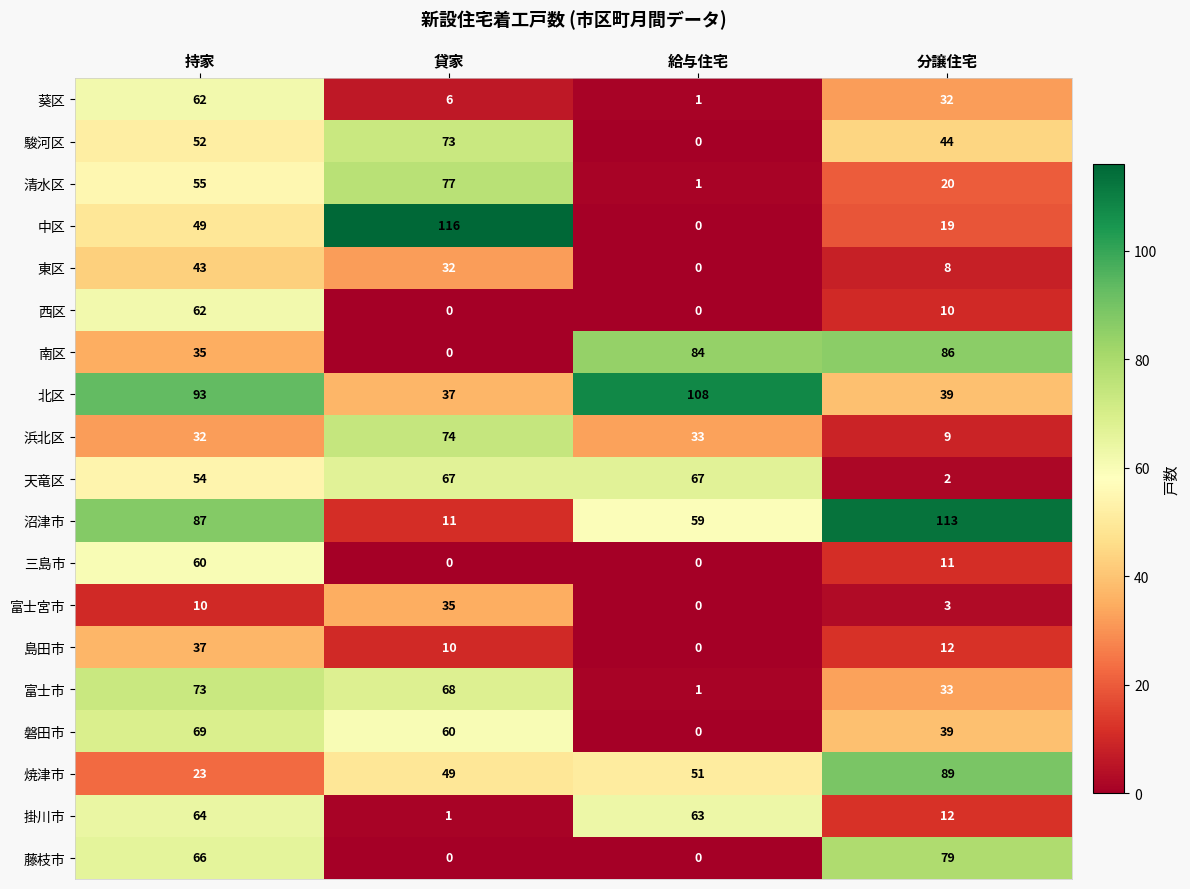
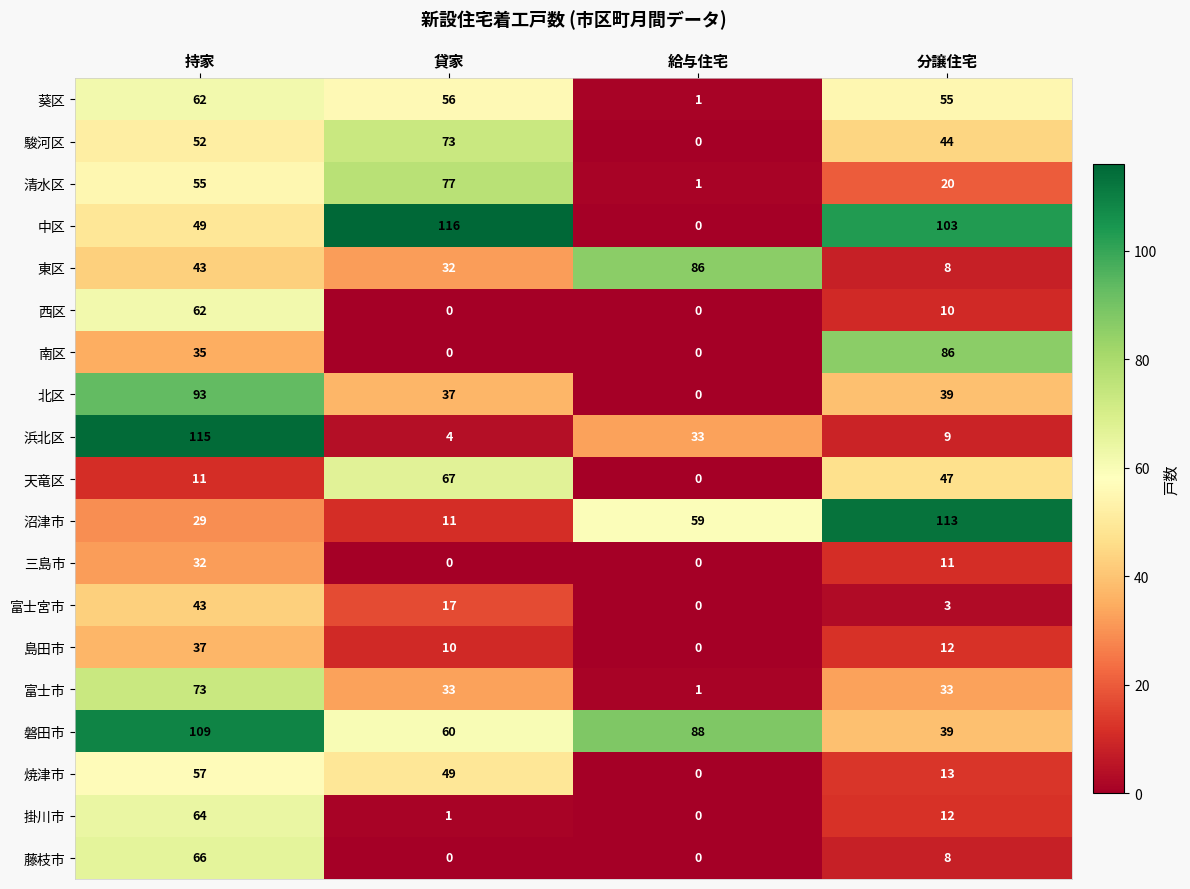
葵区, 貸家: 6 -> 56
葵区, 分譲住宅: 32 -> 55
中区, 分譲住宅: 19 -> 103
東区, 給与住宅: 0 -> 86
南区, 給与住宅: 84 -> 0
北区, 給与住宅: 108 -> 0
浜北区, 持家: 32 -> 115
浜北区, 貸家: 74 -> 4
天竜区, 持家: 54 -> 11
天竜区, 給与住宅: 67 -> 0
天竜区, 分譲住宅: 2 -> 47
沼津市, 持家: 87 -> 29
三島市, 持家: 60 -> 32
富士宮市, 持家: 10 -> 43
富士宮市, 貸家: 35 -> 17
富士市, 貸家: 68 -> 33
磐田市, 持家: 69 -> 109
磐田市, 給与住宅: 0 -> 88
焼津市, 持家: 23 -> 57
焼津市, 給与住宅: 51 -> 0
焼津市, 分譲住宅: 89 -> 13
掛川市, 給与住宅: 63 -> 0
藤枝市, 分譲住宅: 79 -> 8
